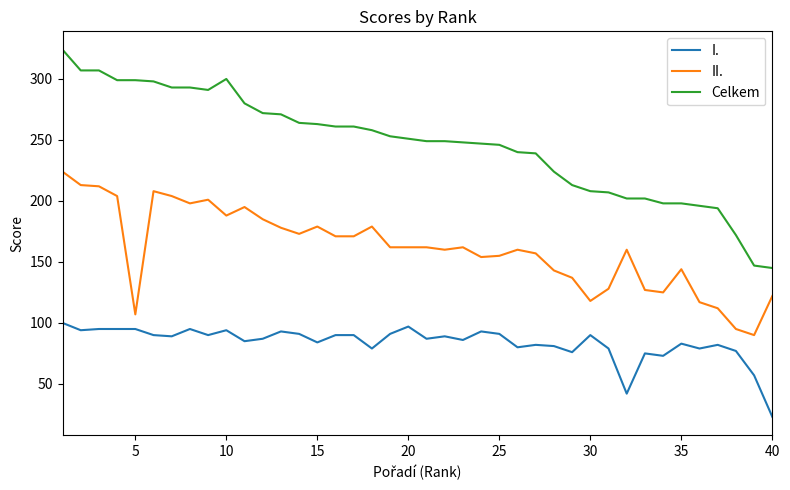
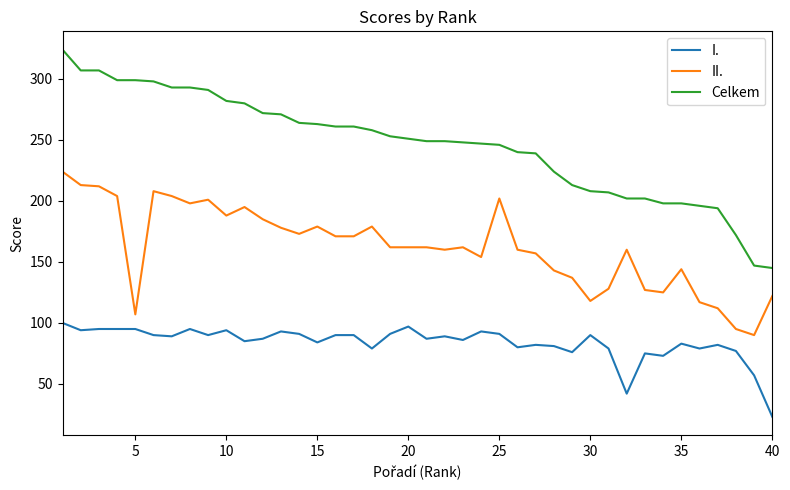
Celkem, 10: 300 -> 282
II., 25: 155 -> 202
